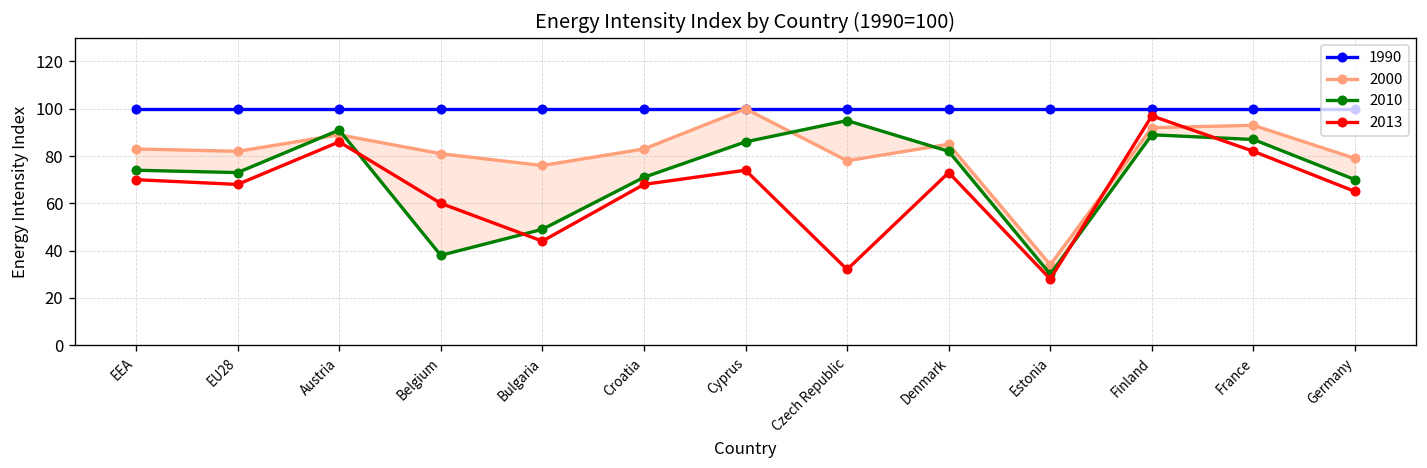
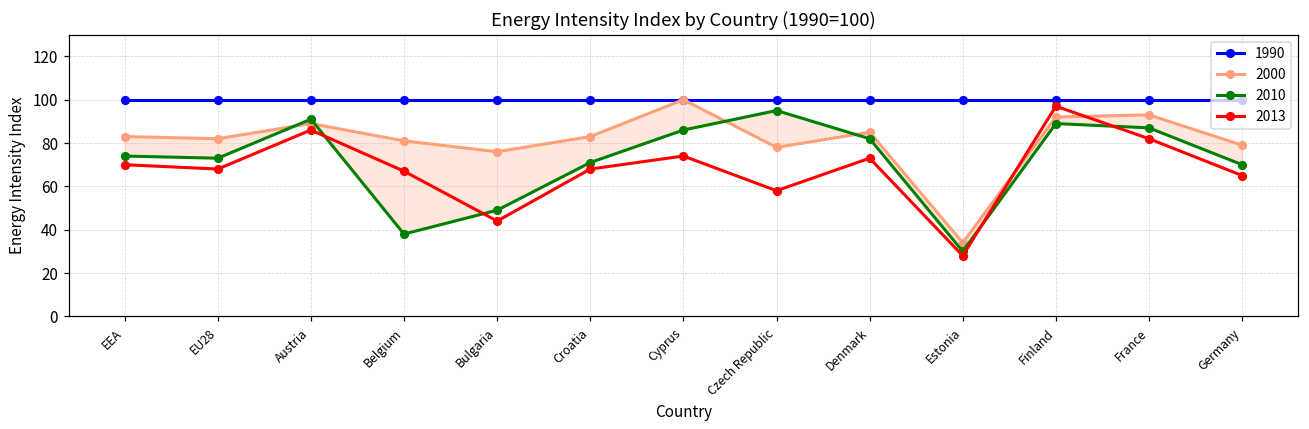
2013, Belgium: 60 -> 67
2013, Czech Republic: 32 -> 58
